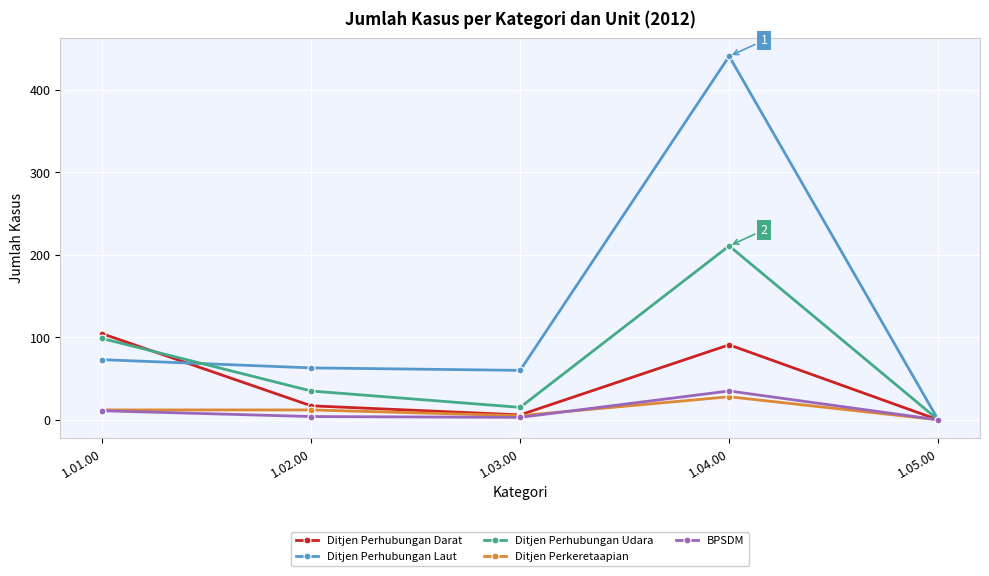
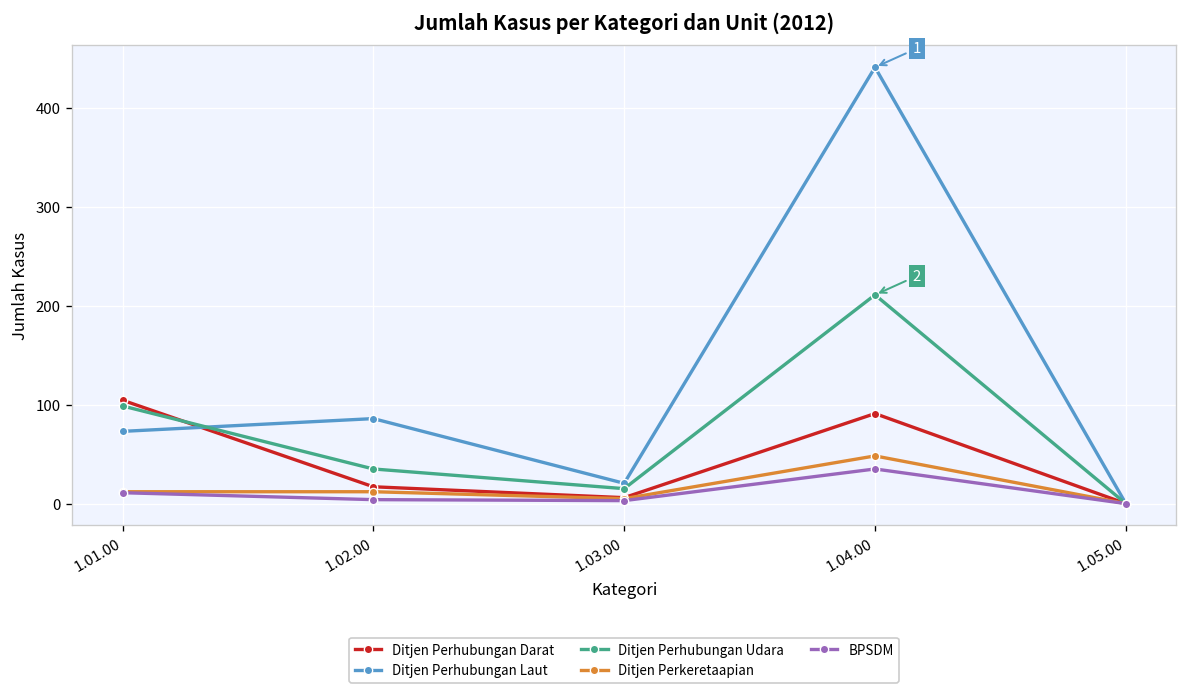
Ditjen Perhubungan Laut, 1.02.00: 60 -> 90
Ditjen Perhubungan Laut, 1.03.00: 60 -> 20
Ditjen Perkeretaapian, 1.04.00: 30 -> 50
